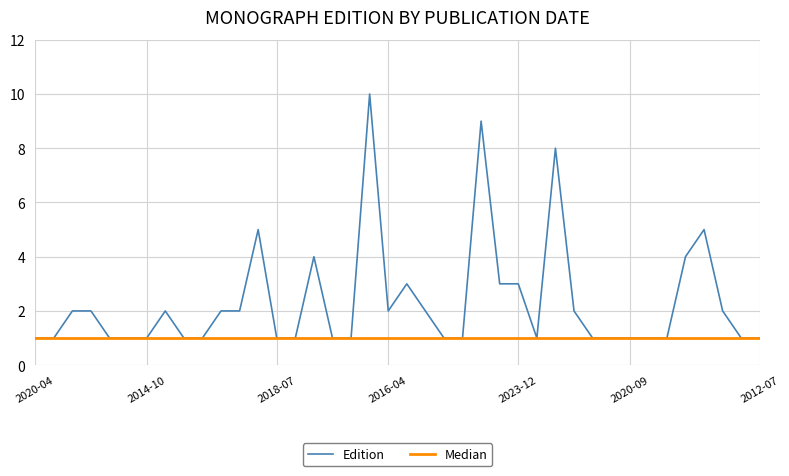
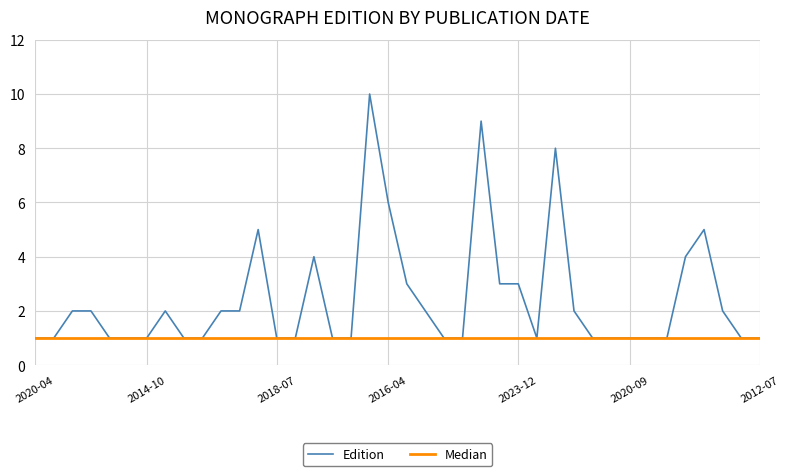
2016-04: 2 -> 6
